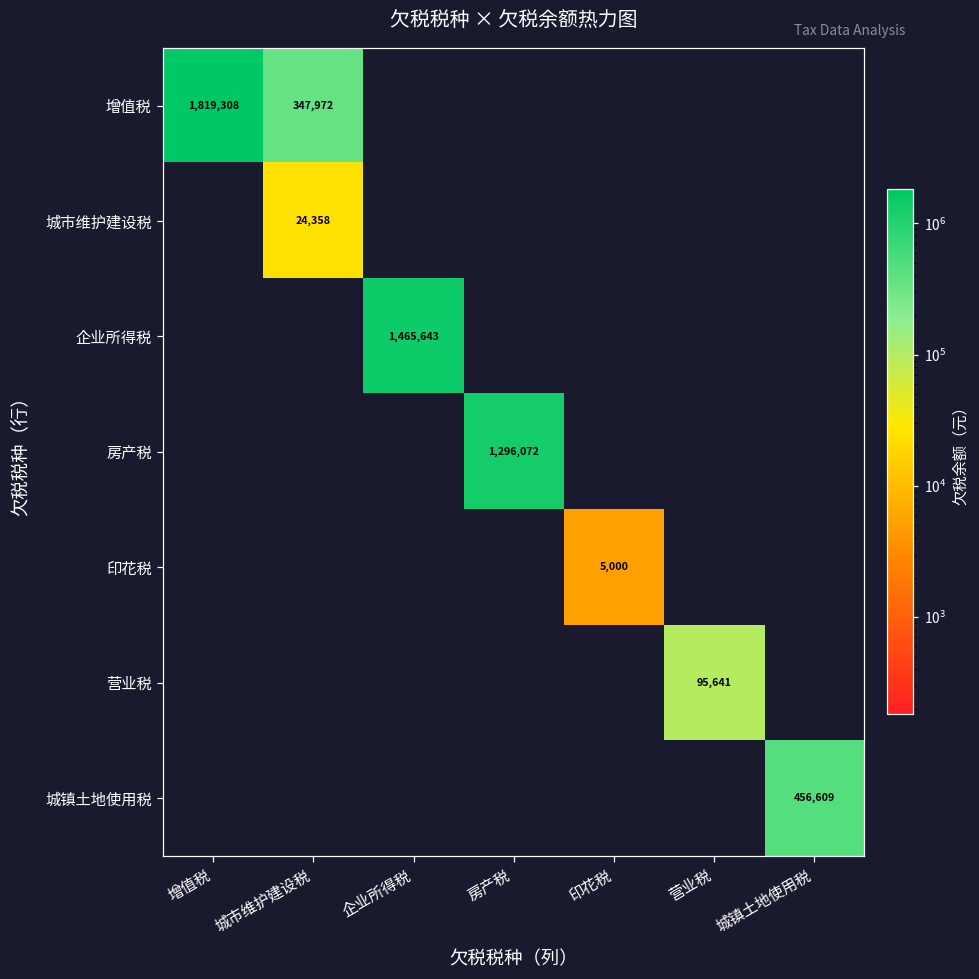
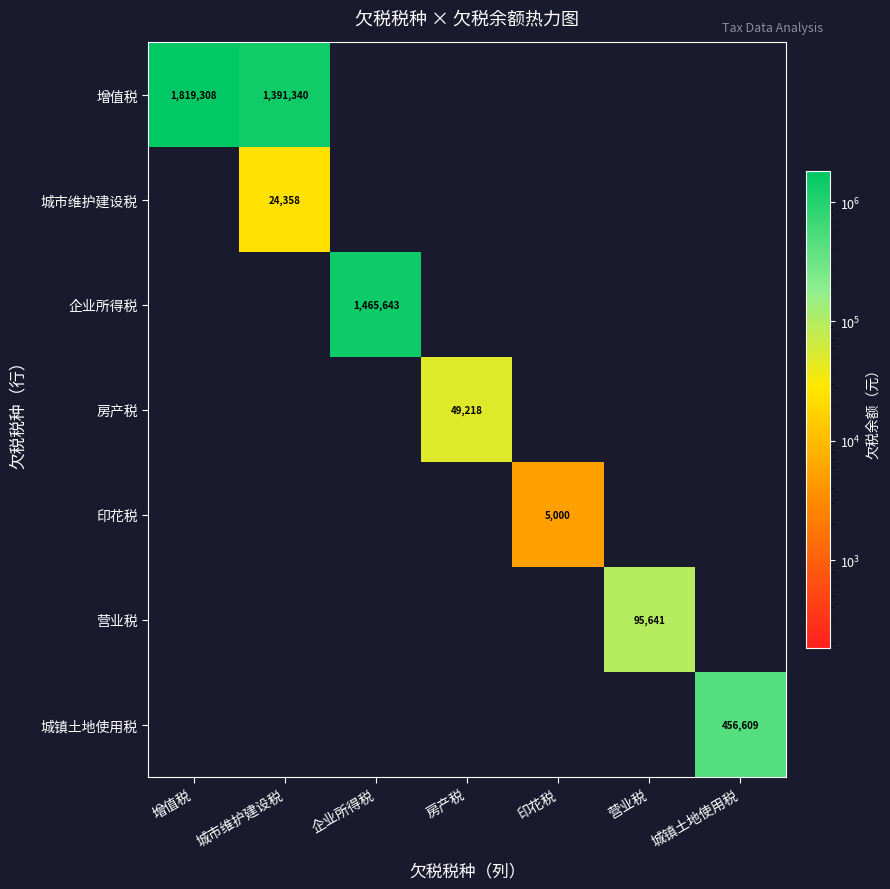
增值税, 城市维护建设税: 347,972 -> 1,391,340
房产税, 房产税: 1,296,072 -> 49,218
